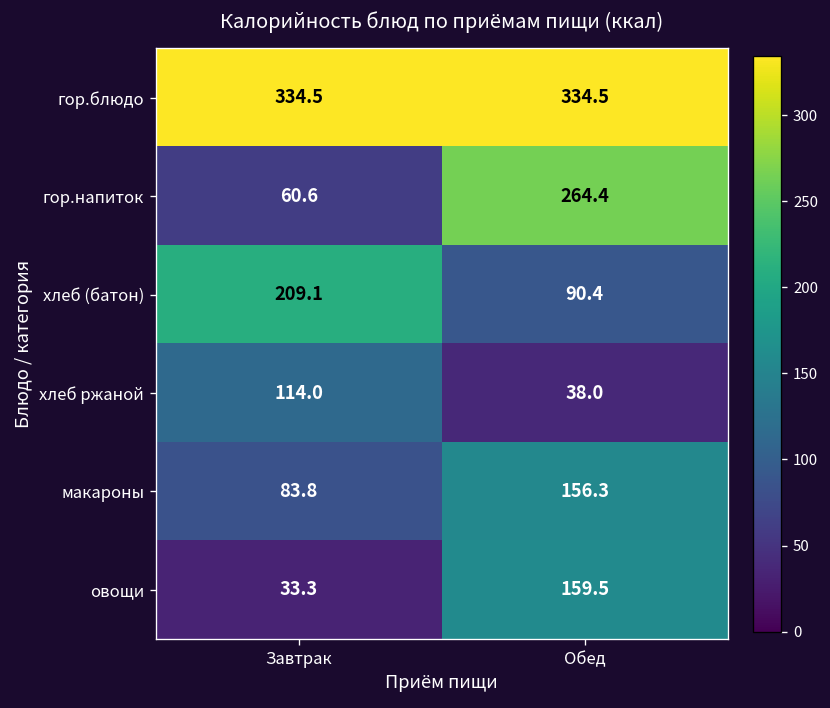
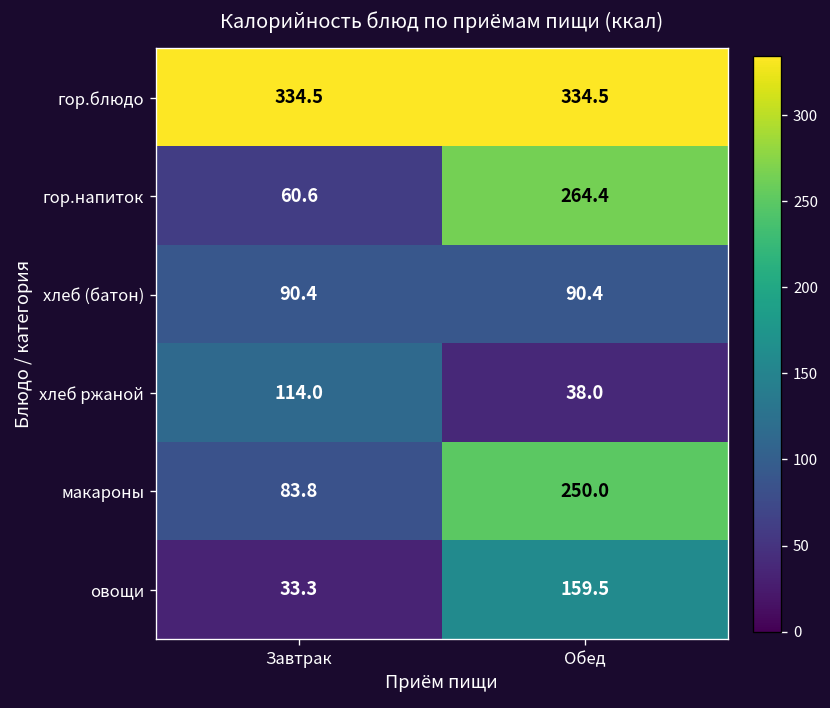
хлеб (батон), Завтрак: 209.1 -> 90.4
макароны, Обед: 156.3 -> 250.0
